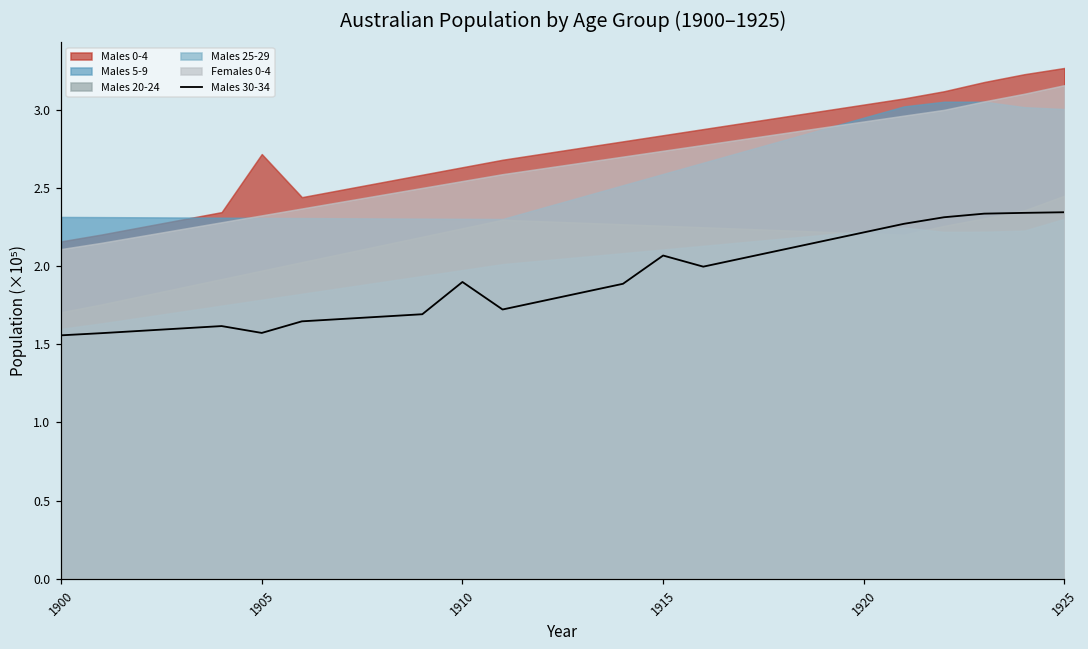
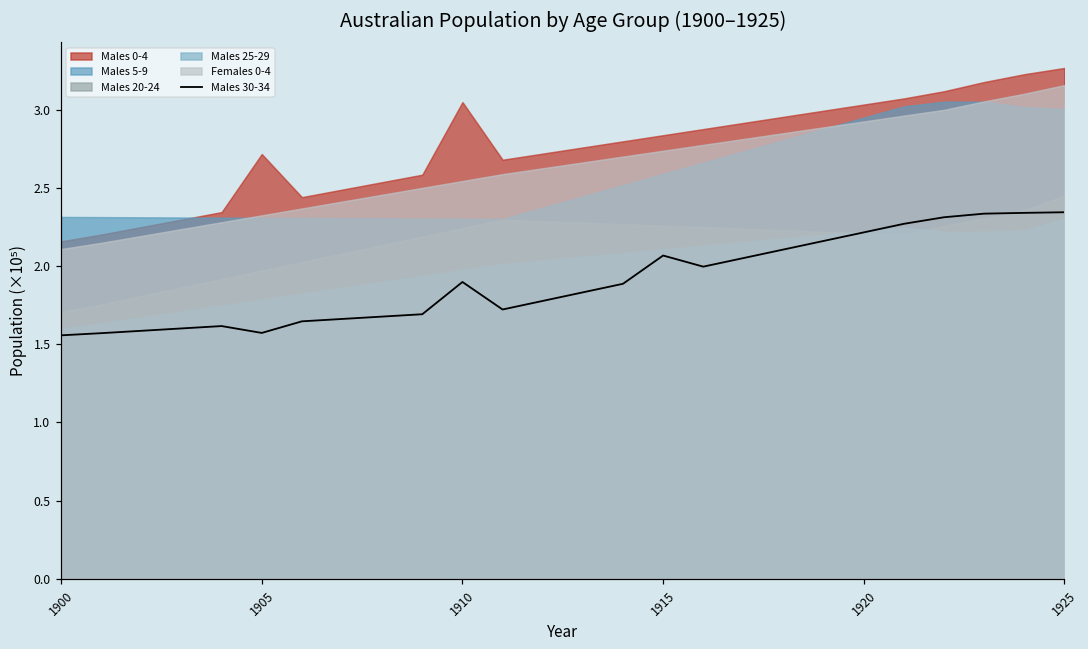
Males 0-4, 1910: 2.63 -> 3.05
